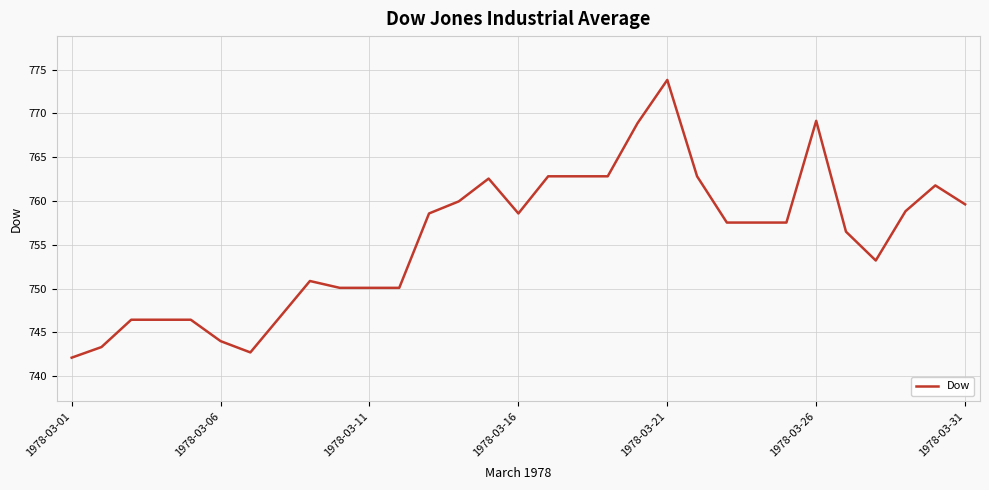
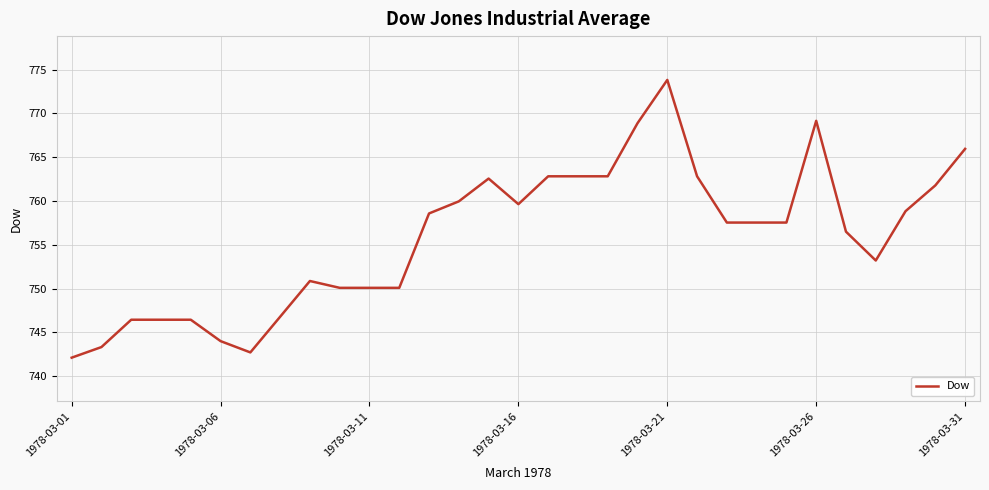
1978-03-16: 759 -> 760
1978-03-31: 760 -> 766
